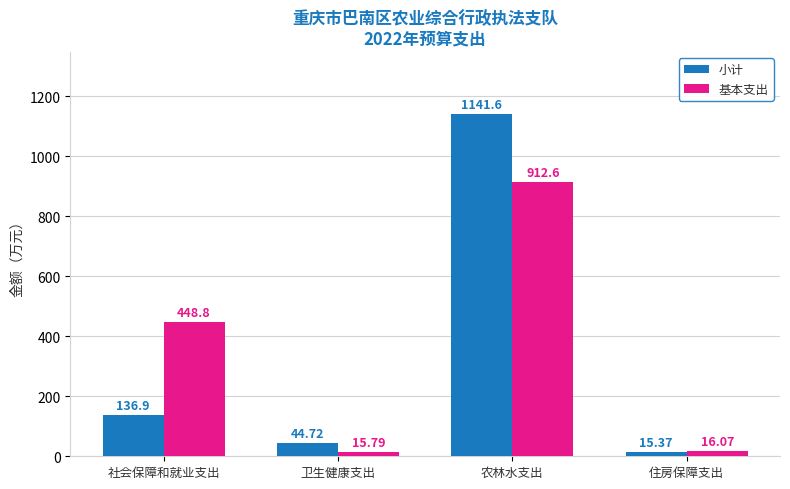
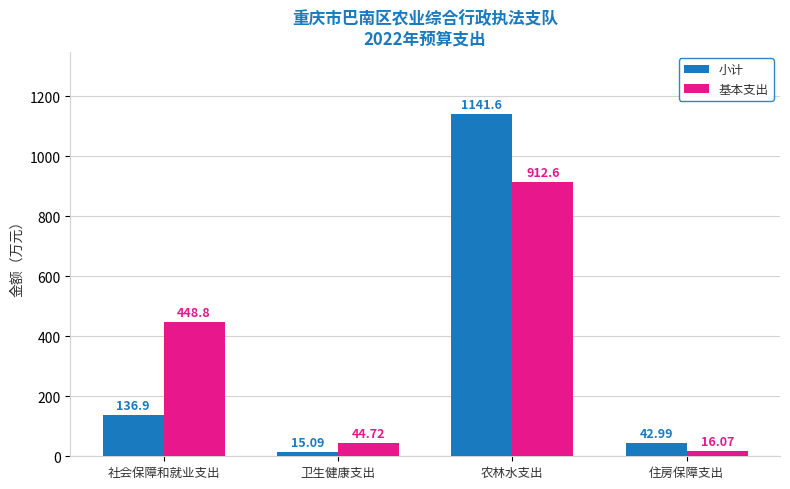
小计, 卫生健康支出: 44.72 -> 15.09
基本支出, 卫生健康支出: 15.79 -> 44.72
小计, 住房保障支出: 15.37 -> 42.99
